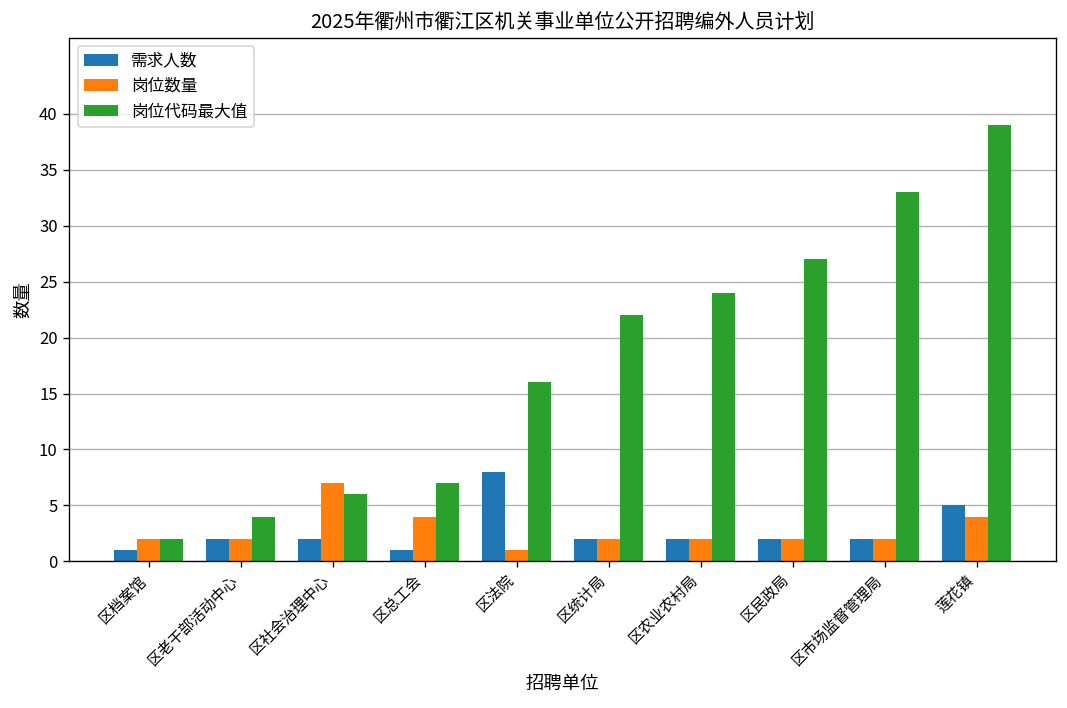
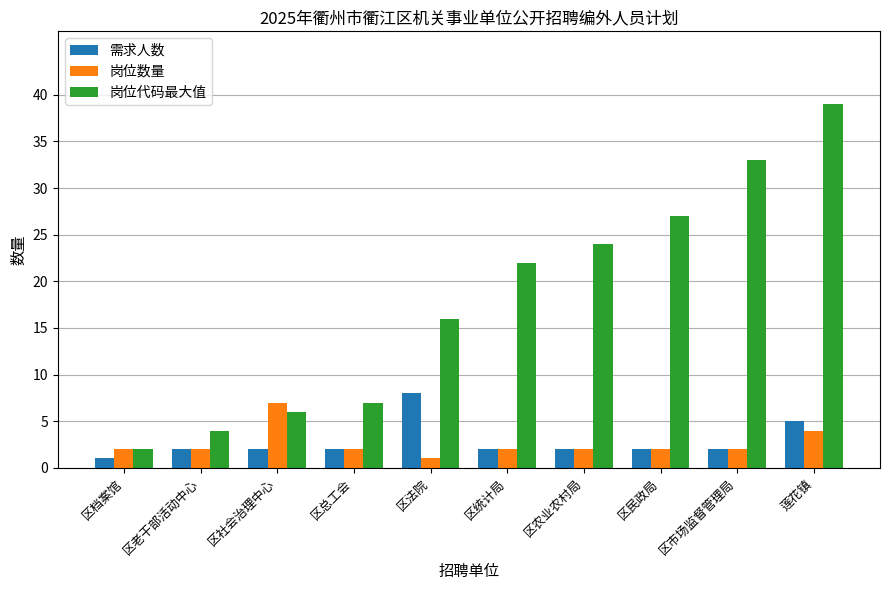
需求人数, 区总工会: 1 -> 2
岗位数量, 区总工会: 4 -> 2
